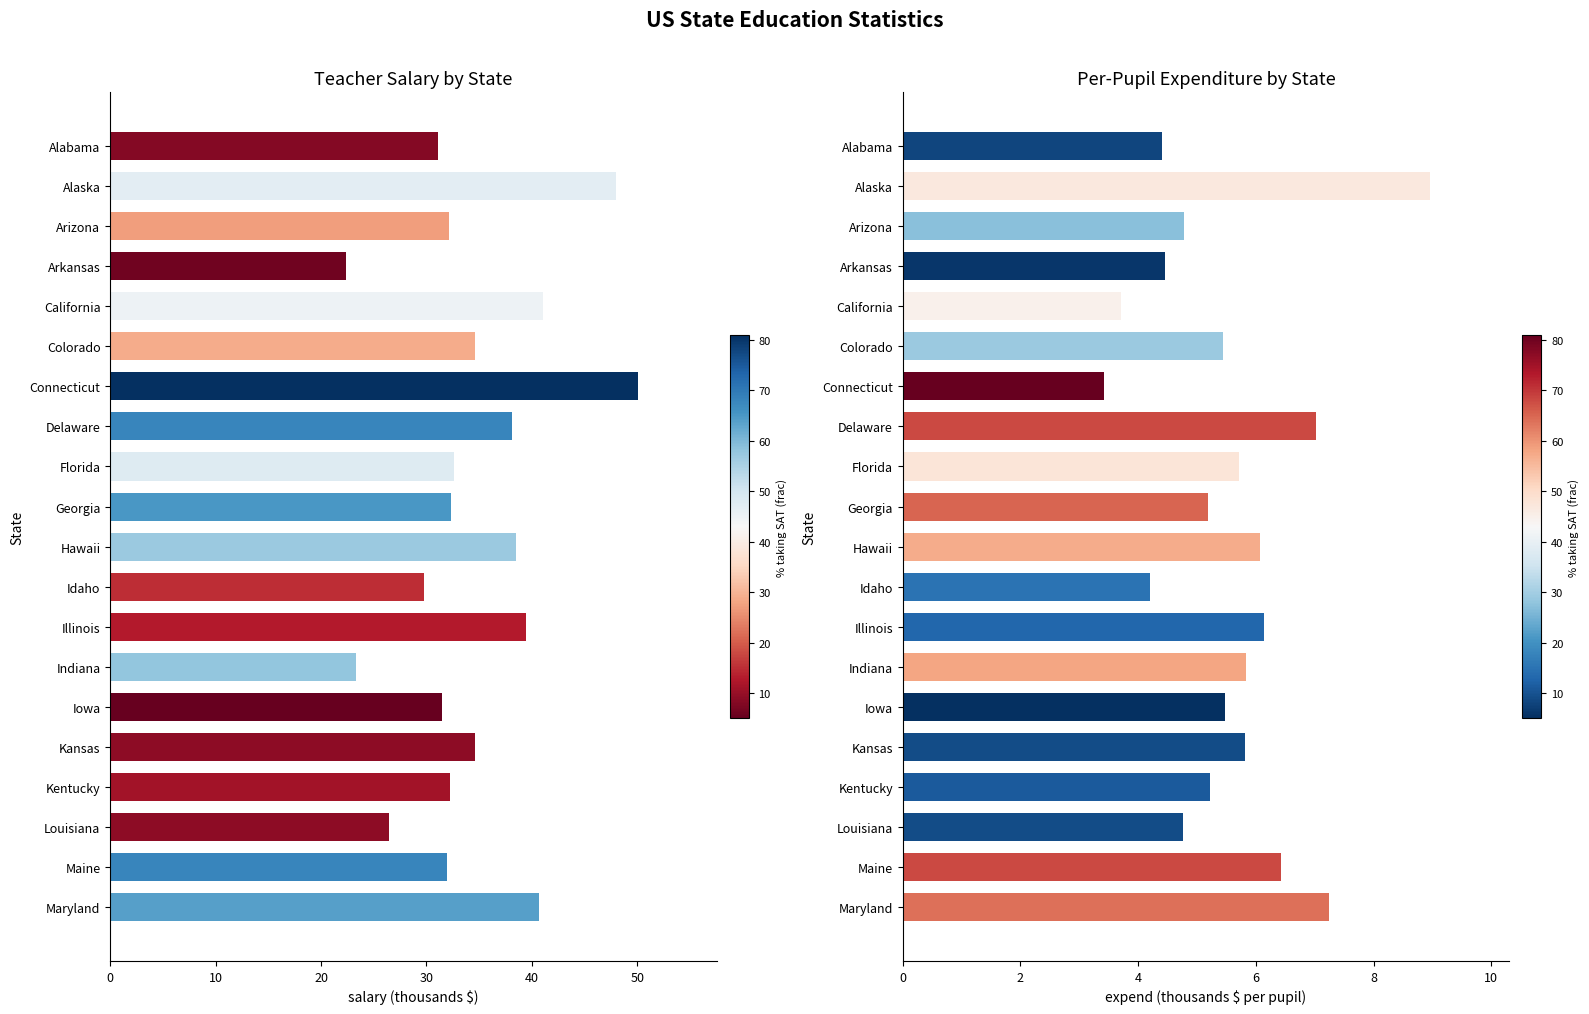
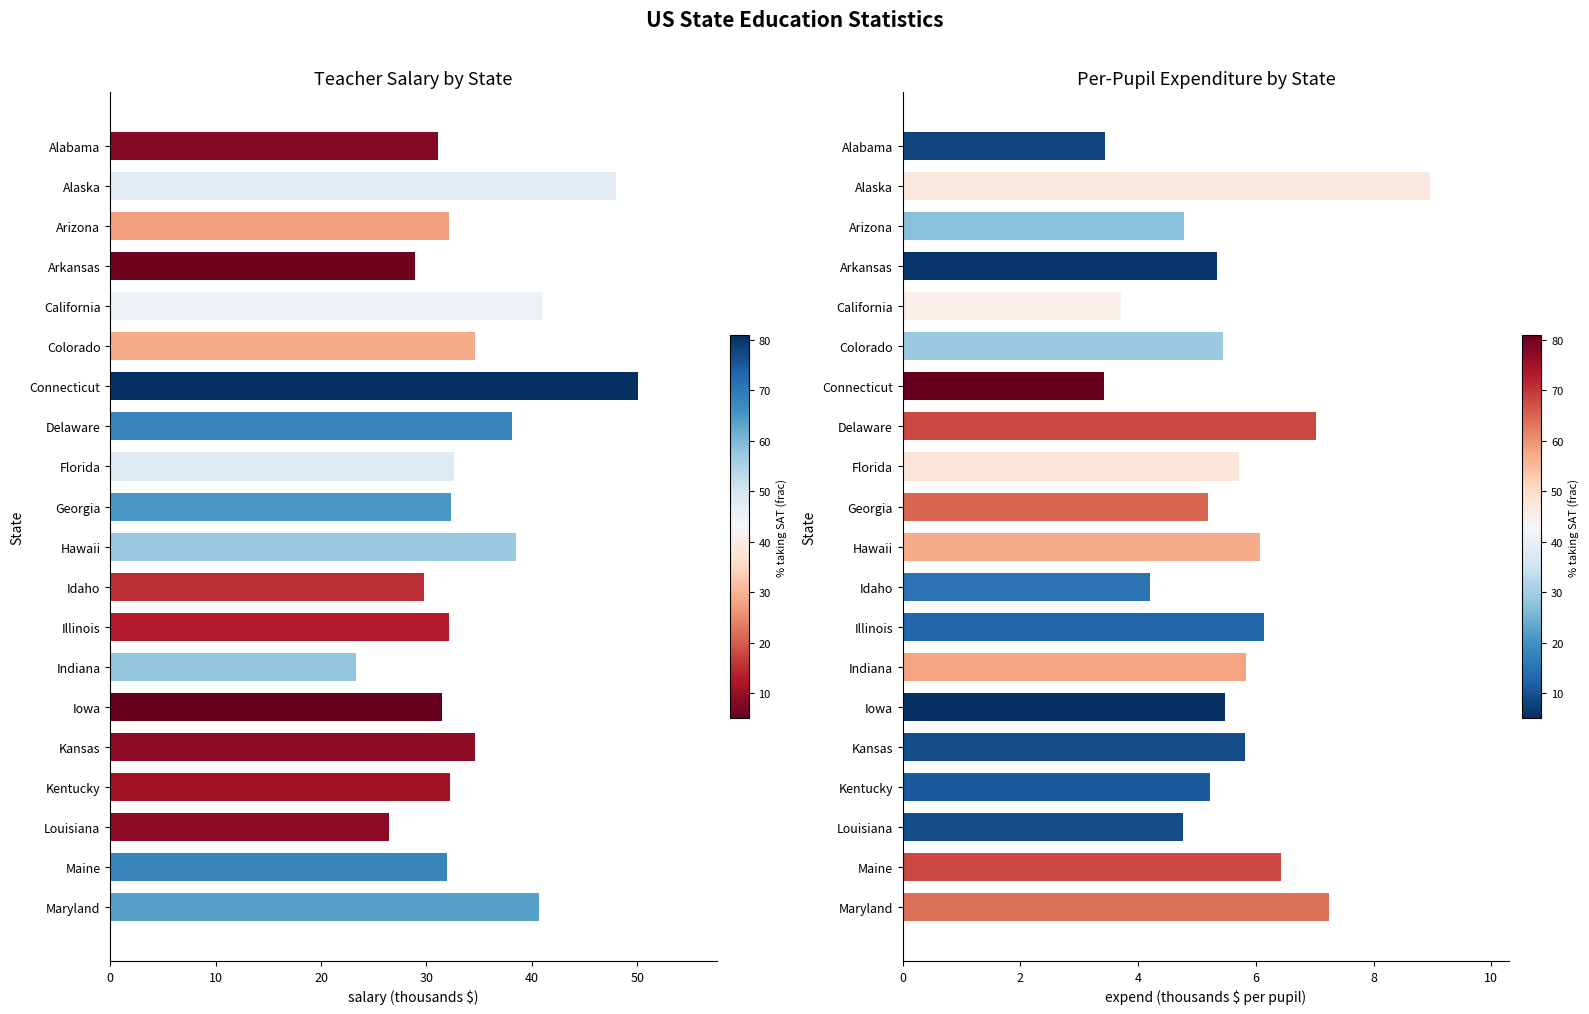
Teacher Salary by State, Arkansas: 22.4 -> 28.9
Teacher Salary by State, Illinois: 39.4 -> 32.1
Per-Pupil Expenditure by State, Alabama: 4.4 -> 3.4
Per-Pupil Expenditure by State, Arkansas: 4.5 -> 5.3
